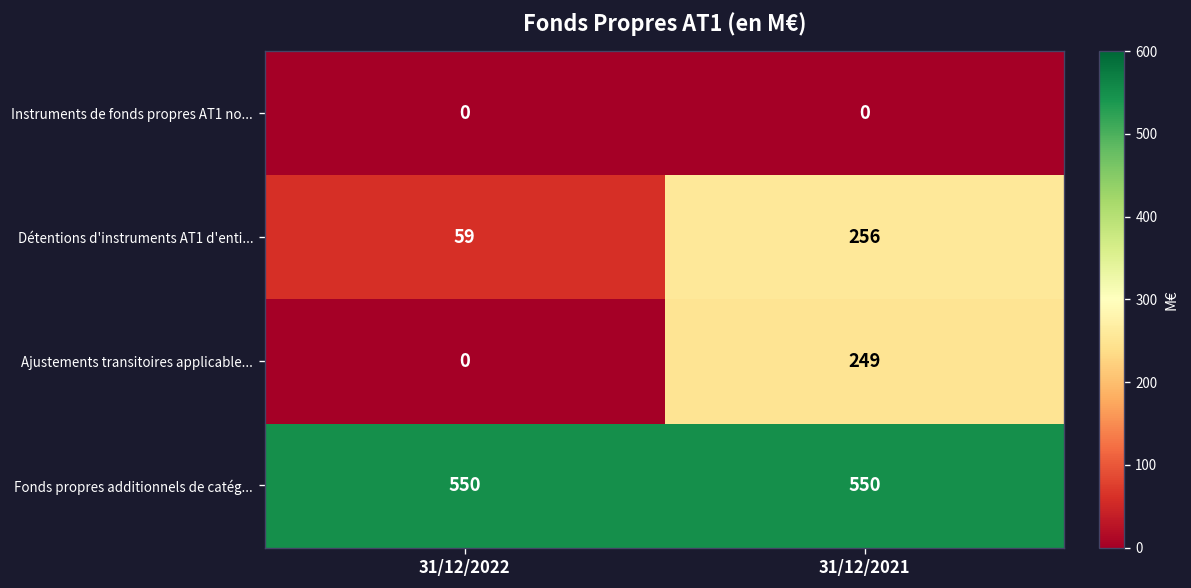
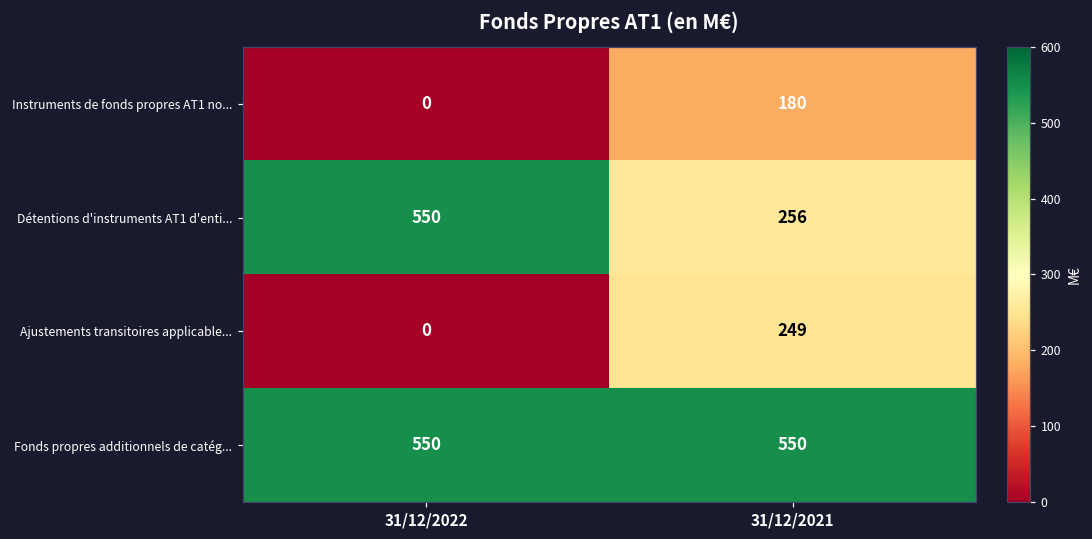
Instruments de fonds propres AT1 no..., 31/12/2021: 0 -> 180
Détentions d'instruments AT1 d'enti..., 31/12/2022: 59 -> 550
